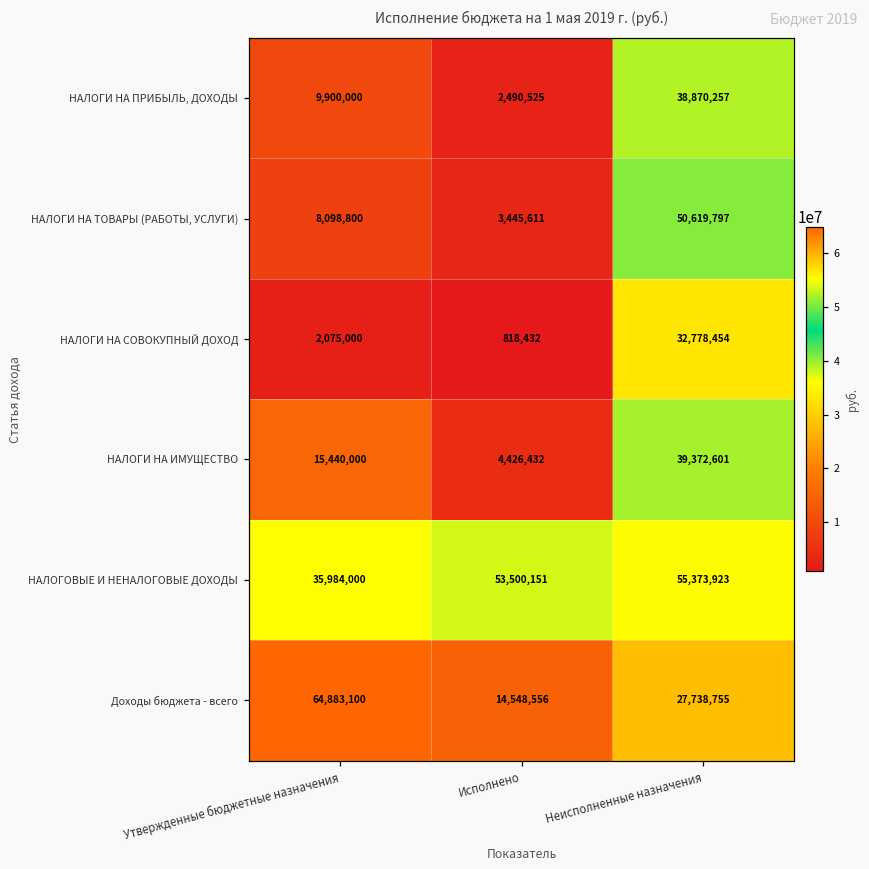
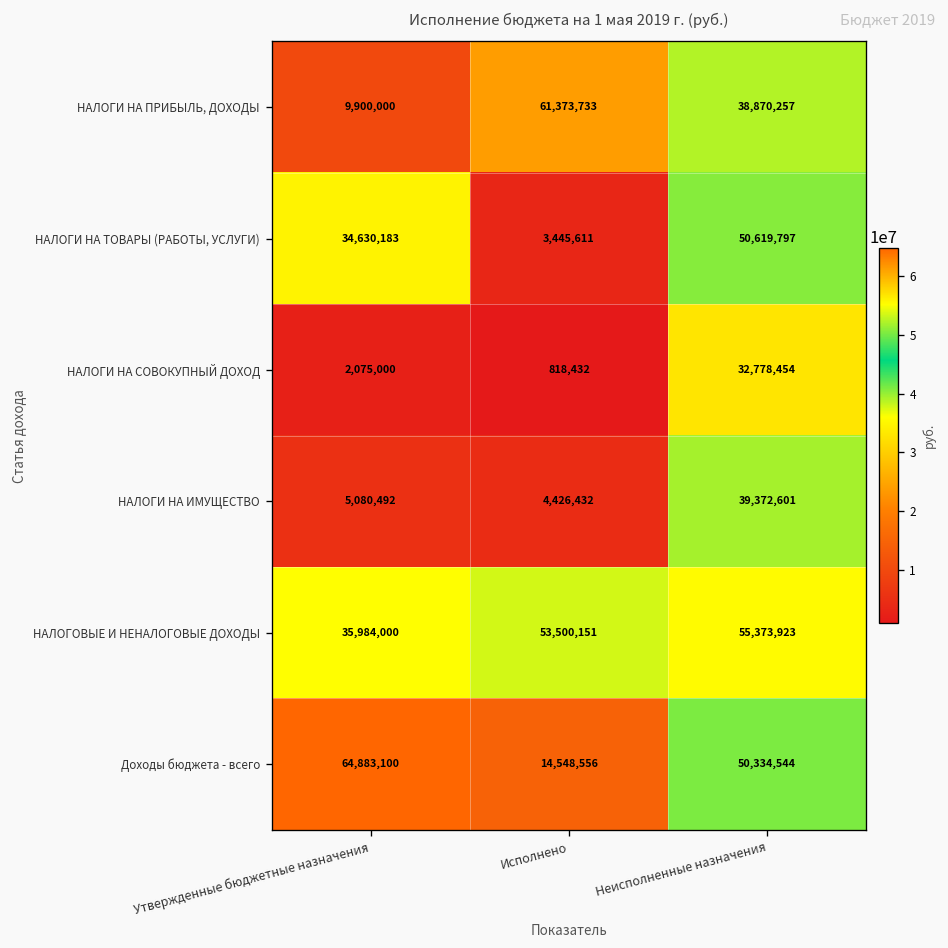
НАЛОГИ НА ПРИБЫЛЬ, ДОХОДЫ, Исполнено: 2,490,525 -> 61,373,733
НАЛОГИ НА ТОВАРЫ (РАБОТЫ, УСЛУГИ), Утвержденные бюджетные назначения: 8,098,800 -> 34,630,183
НАЛОГИ НА ИМУЩЕСТВО, Утвержденные бюджетные назначения: 15,440,000 -> 5,080,492
Доходы бюджета - всего, Неисполненные назначения: 27,738,755 -> 50,334,544
